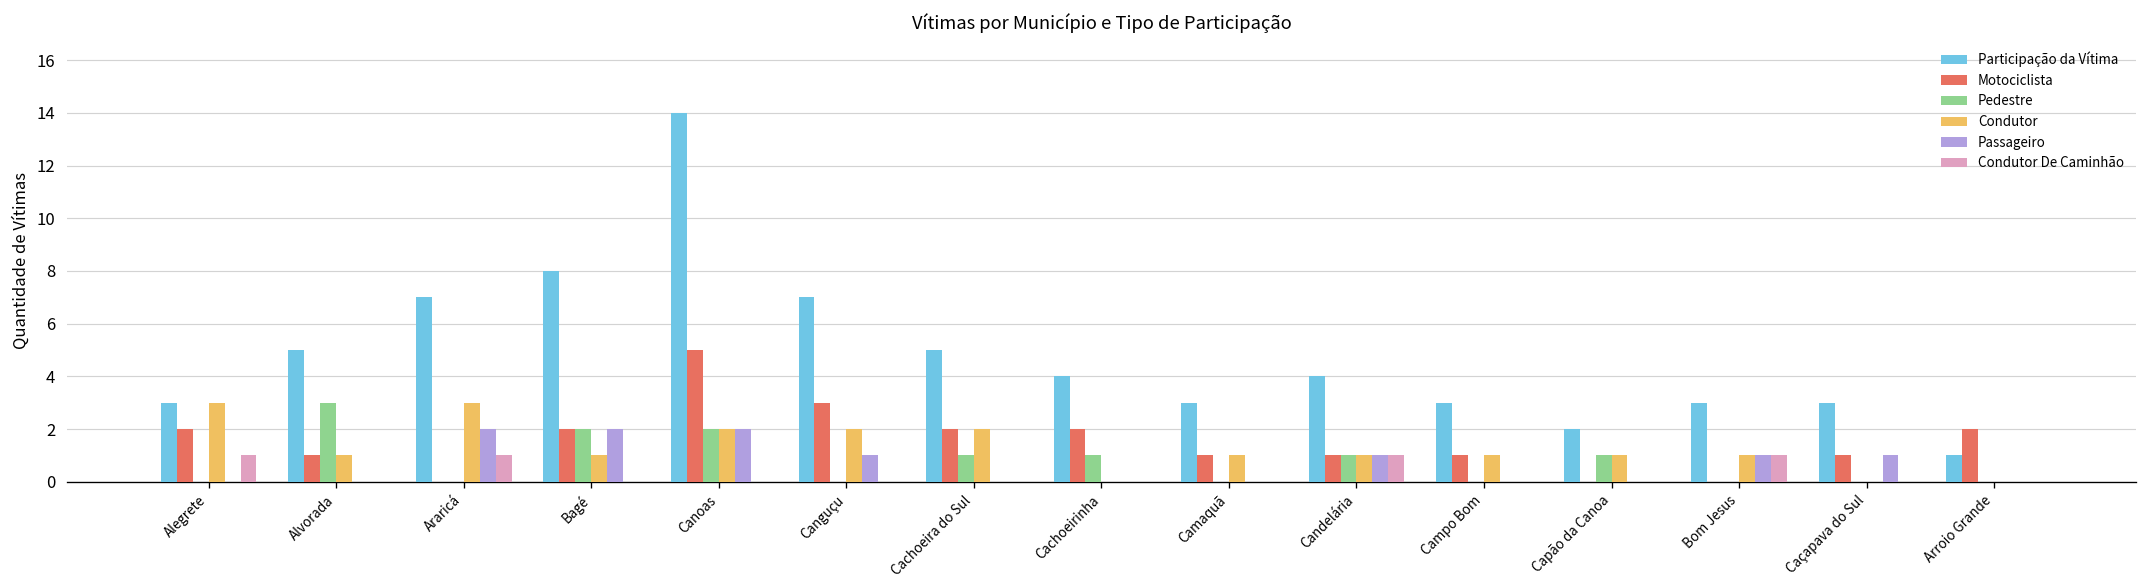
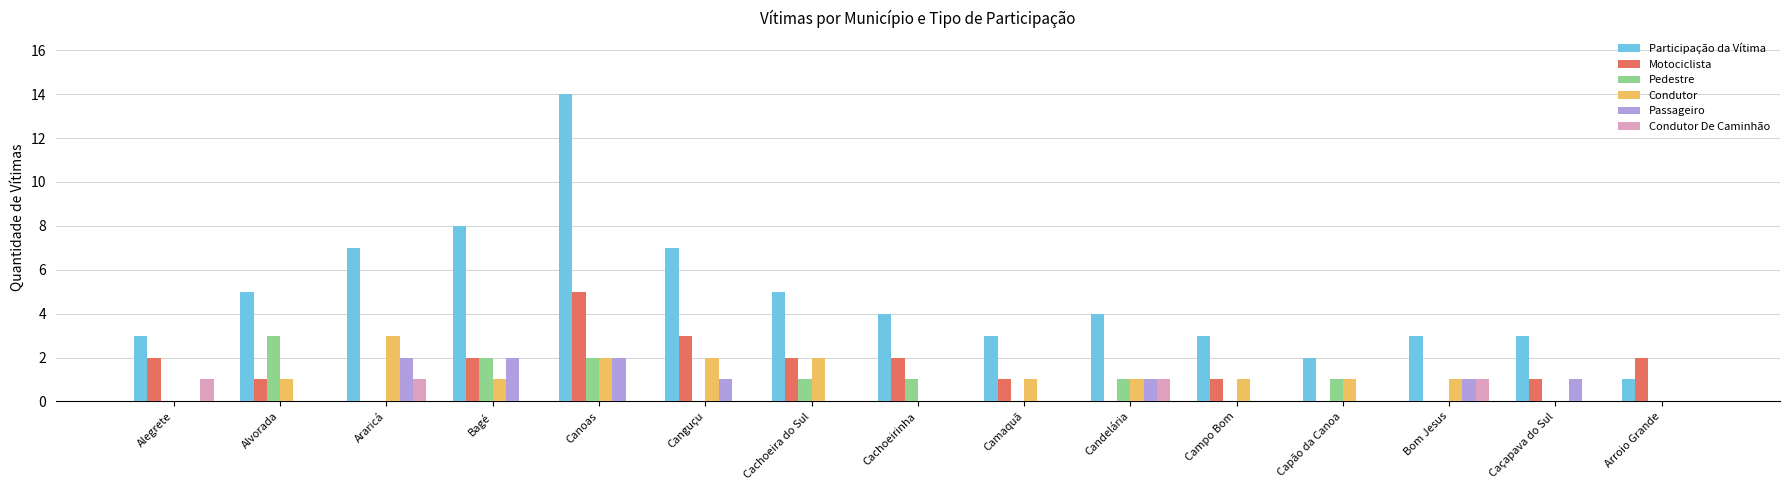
Condutor, Alegrete: 3 -> 0
Motociclista, Candelária: 1 -> 0
